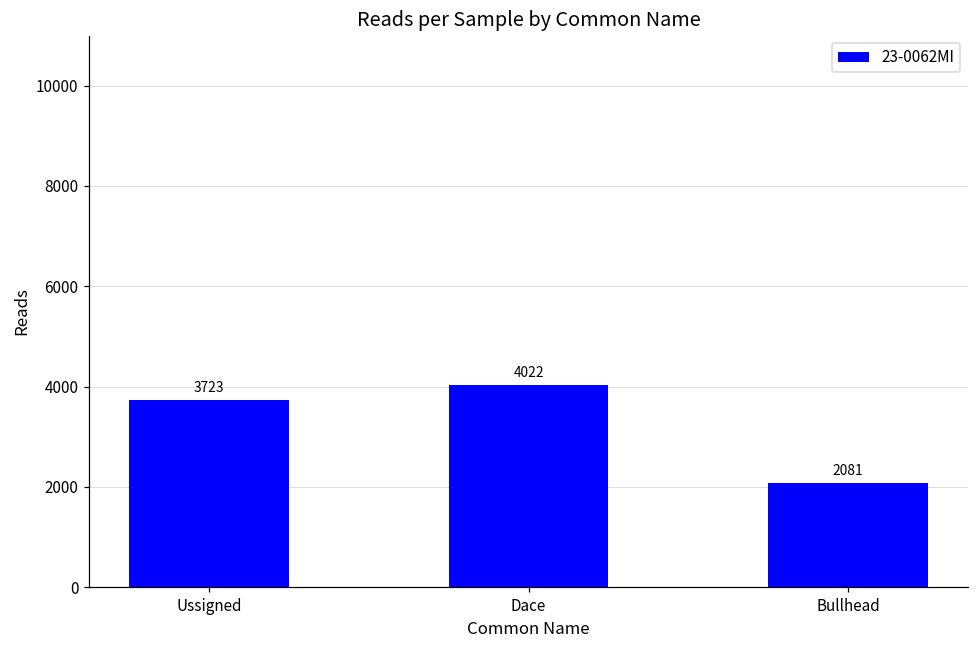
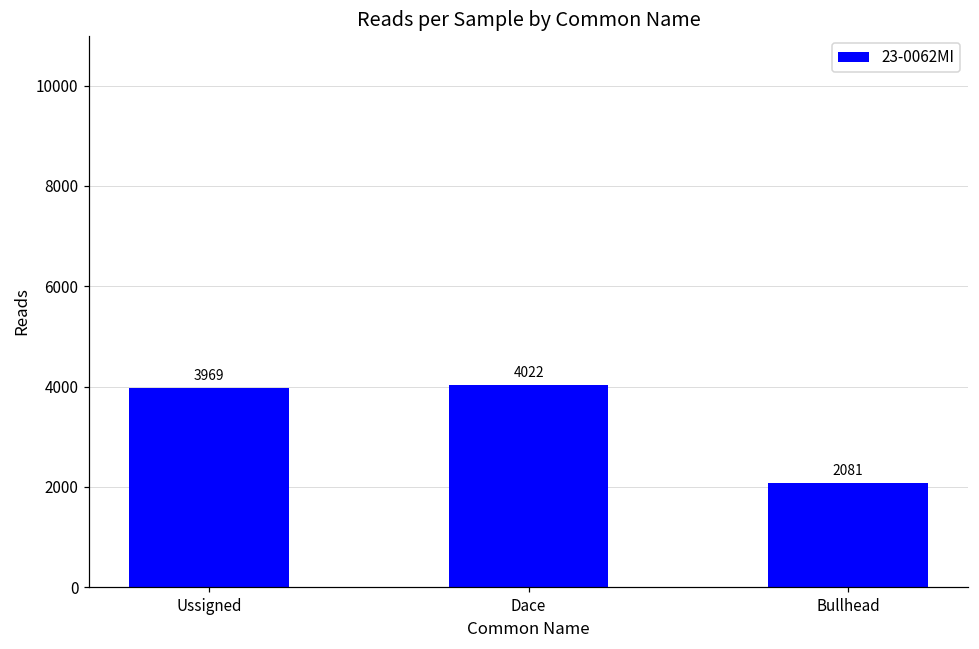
Ussigned: 3723 -> 3969
